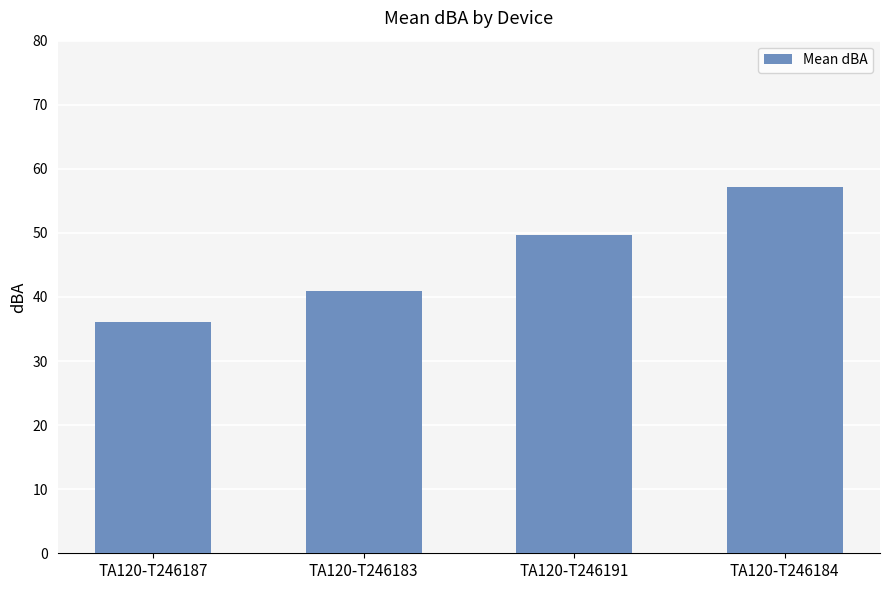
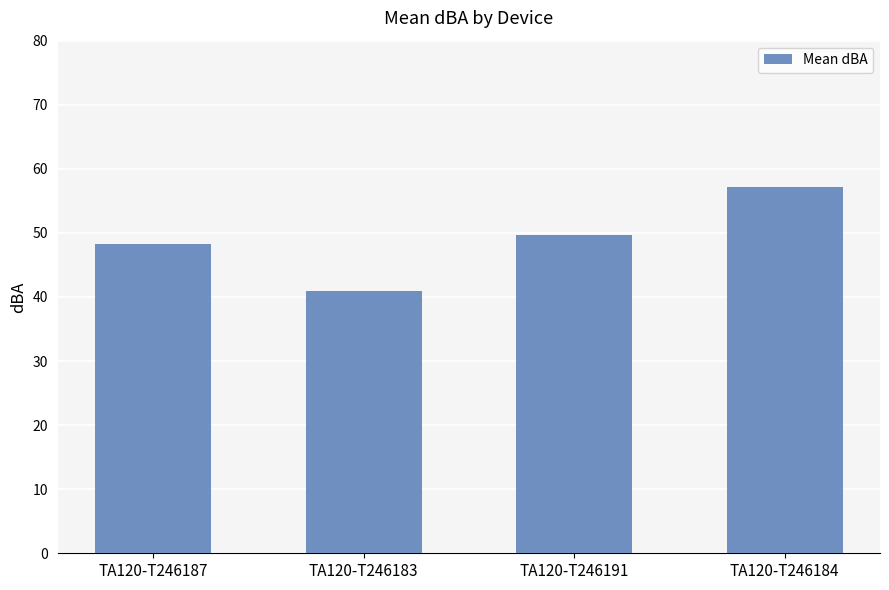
TA120-T246187: 36 -> 48
